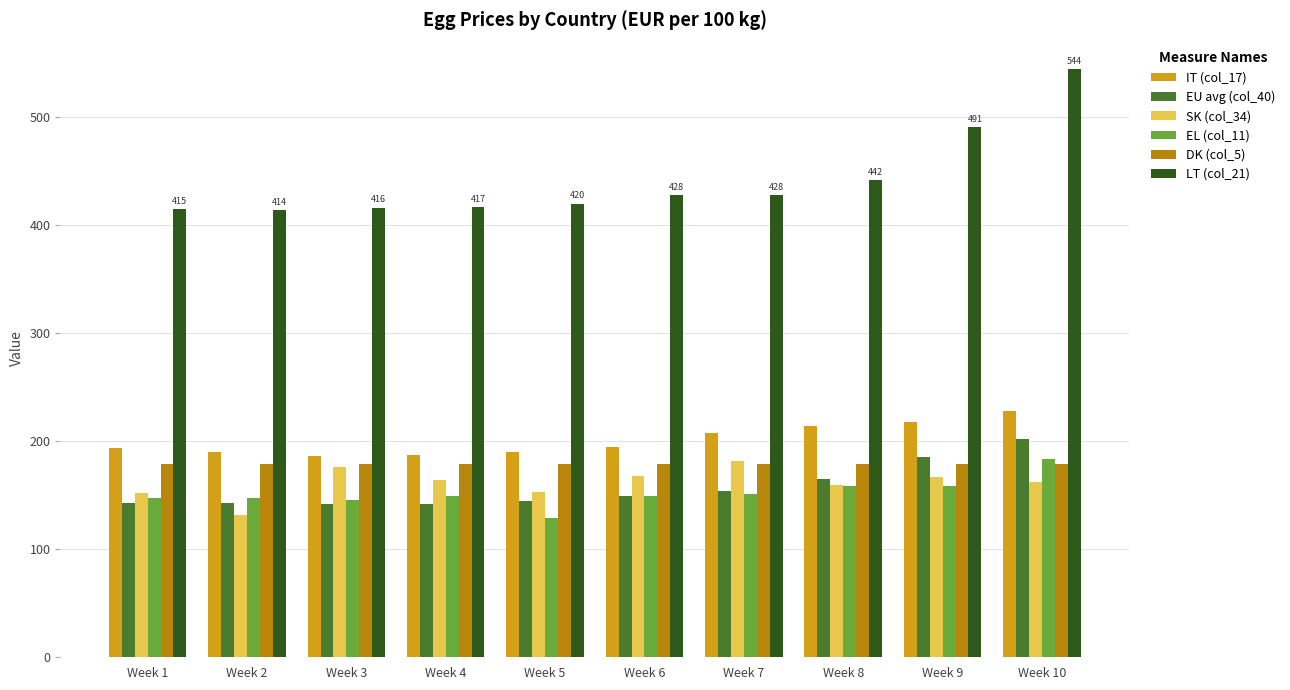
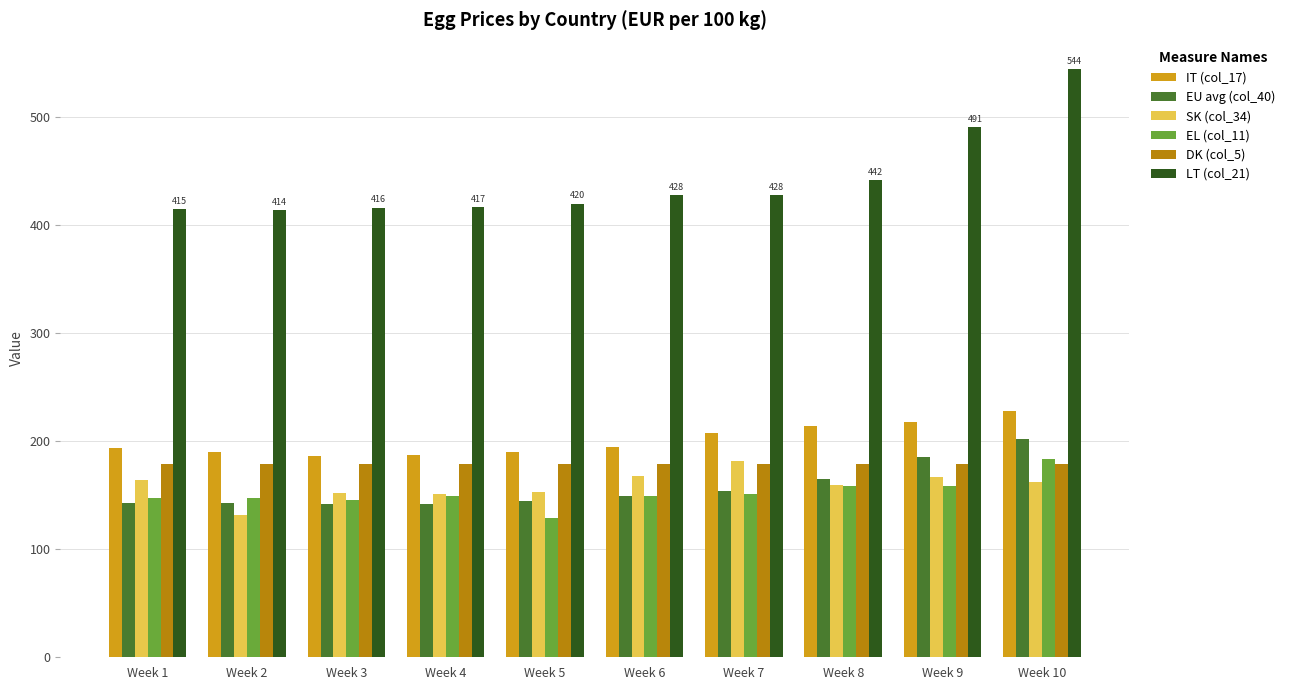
SK (col_34), Week 1: 152 -> 164
SK (col_34), Week 3: 177 -> 152
SK (col_34), Week 4: 164 -> 151
